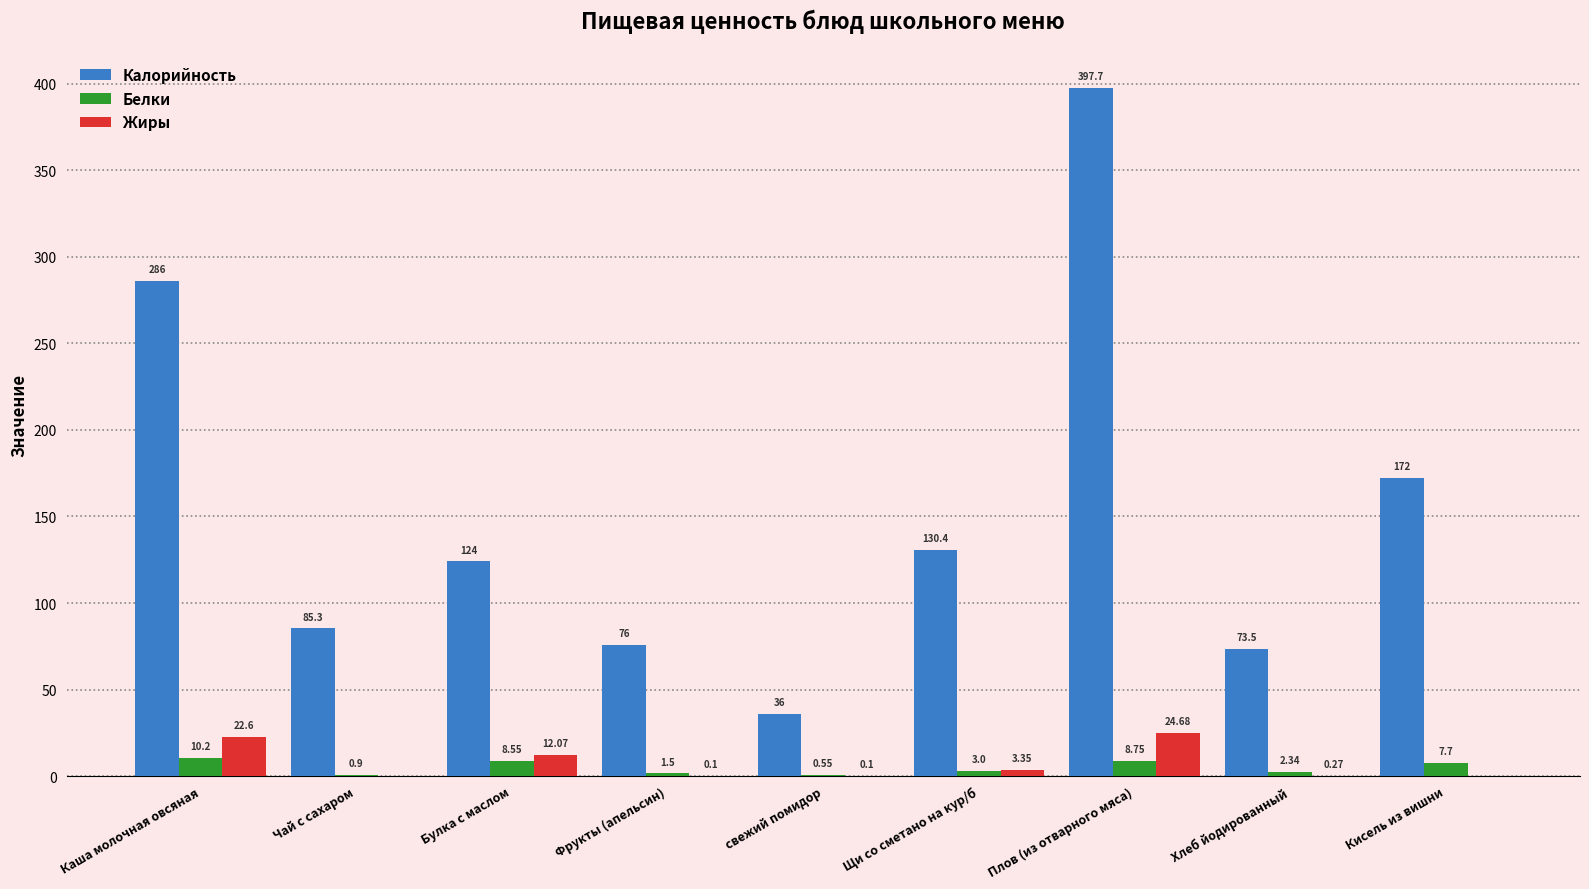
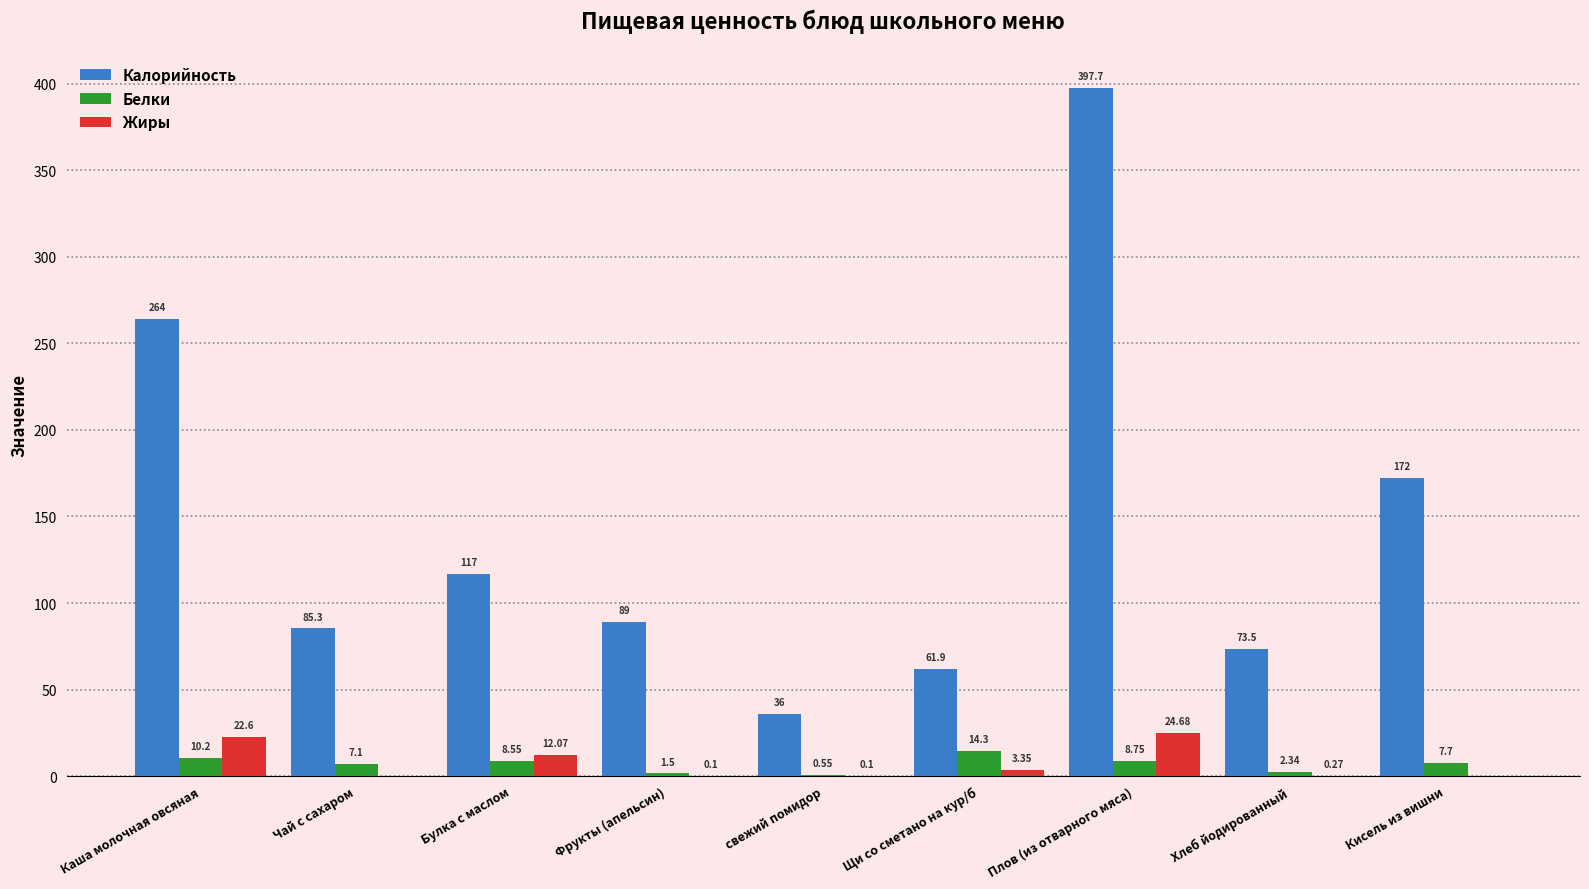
Калорийность, Каша молочная овсяная: 286 -> 264
Белки, Чай с сахаром: 0.9 -> 7.1
Калорийность, Булка с маслом: 124 -> 117
Калорийность, Фрукты (апельсин): 76 -> 89
Калорийность, Щи со сметано на кур/б: 130.4 -> 61.9
Белки, Щи со сметано на кур/б: 3.0 -> 14.3
